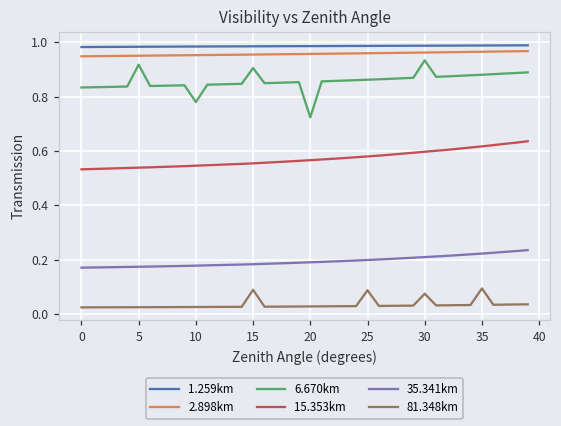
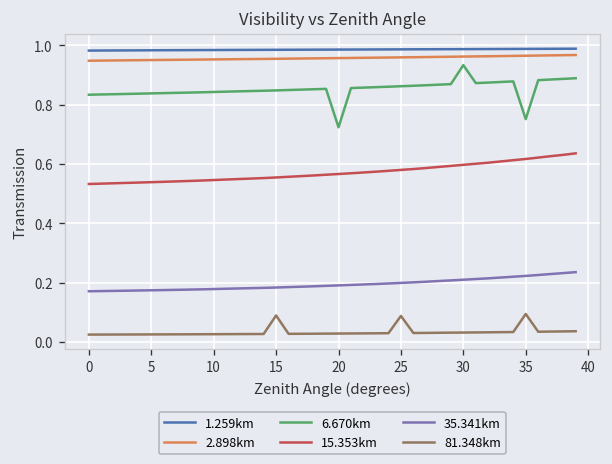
6.670km, 5: 0.92 -> 0.84
6.670km, 10: 0.78 -> 0.84
6.670km, 15: 0.90 -> 0.85
81.348km, 30: 0.08 -> 0.03
6.670km, 35: 0.88 -> 0.75
